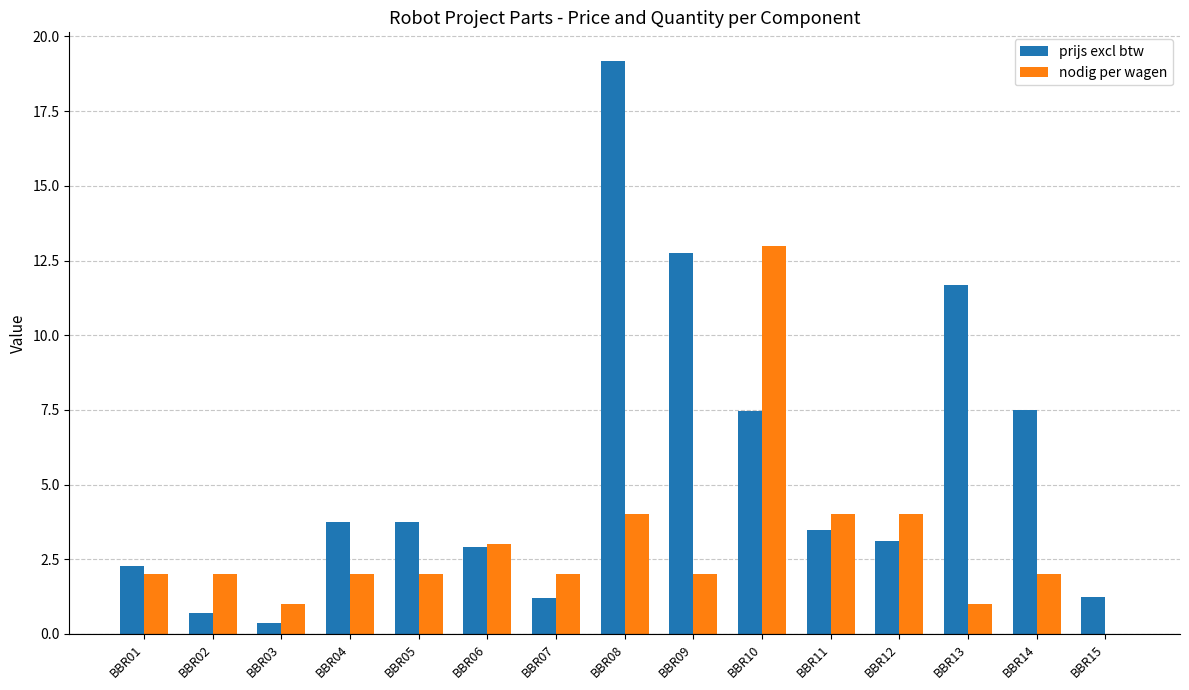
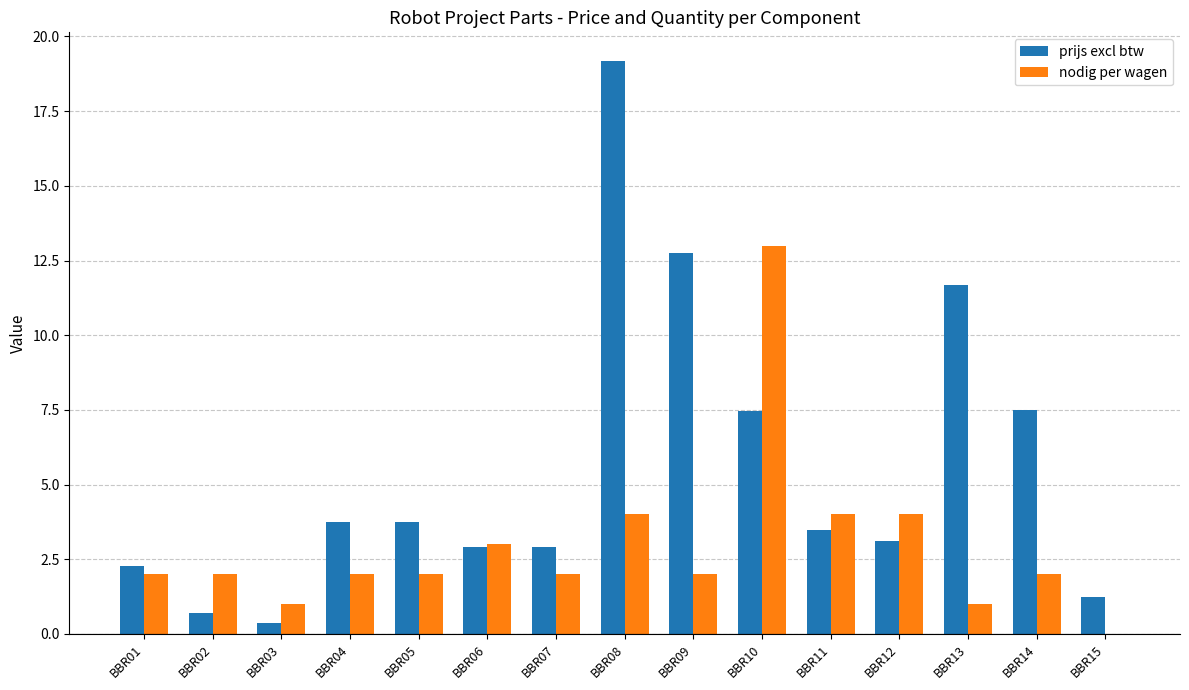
prijs excl btw, BBR07: 1.2 -> 2.9
